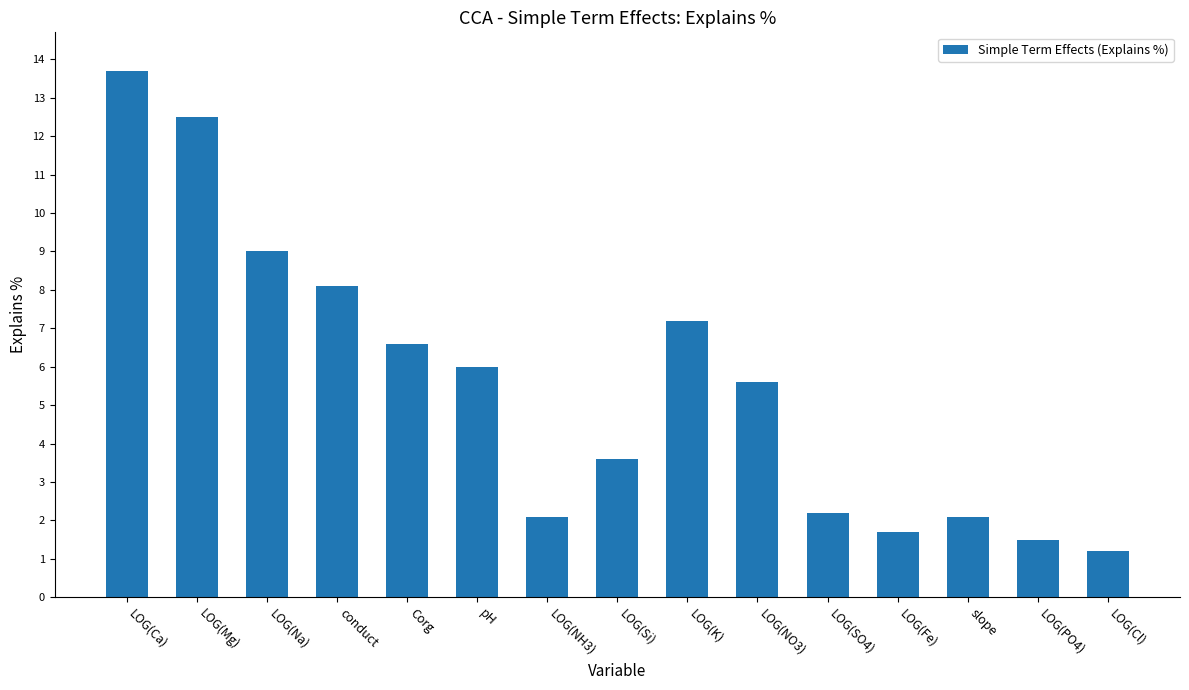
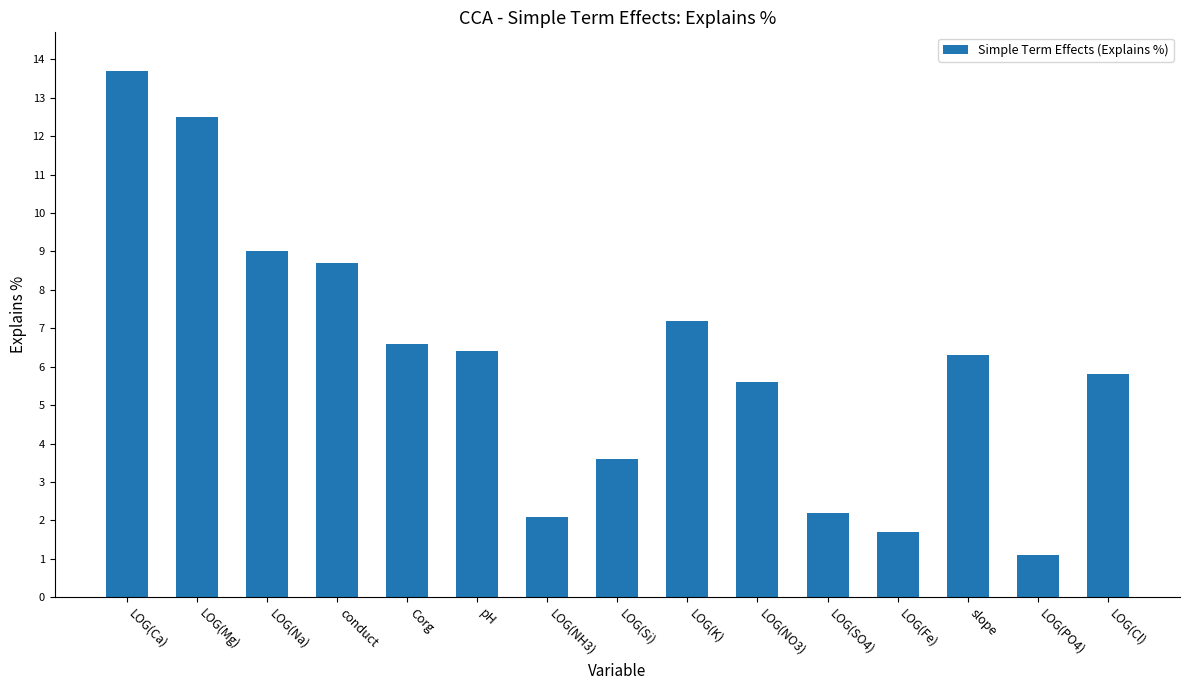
conduct: 8.1 -> 8.7
pH: 6.0 -> 6.4
slope: 2.1 -> 6.3
LOG(PO4): 1.5 -> 1.1
LOG(Cl): 1.2 -> 5.8
